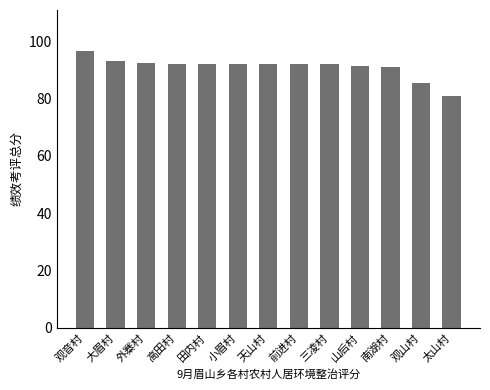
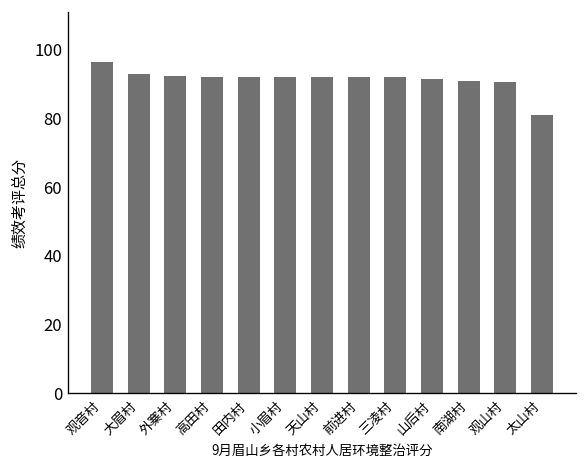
观山村: 86 -> 91
